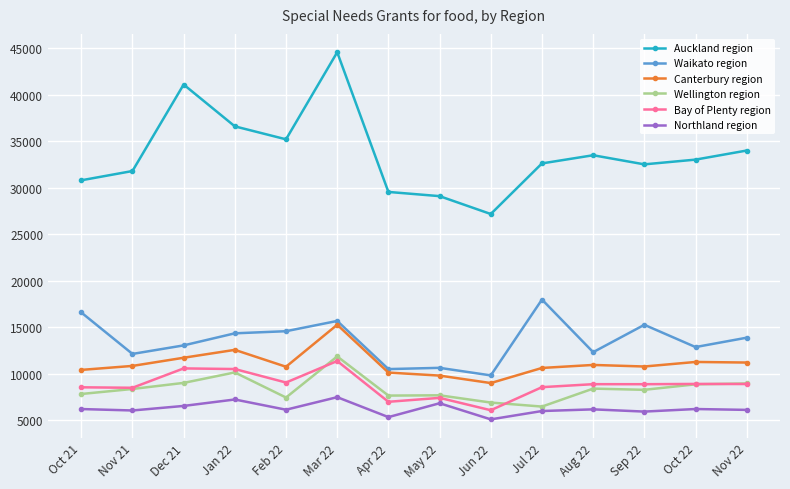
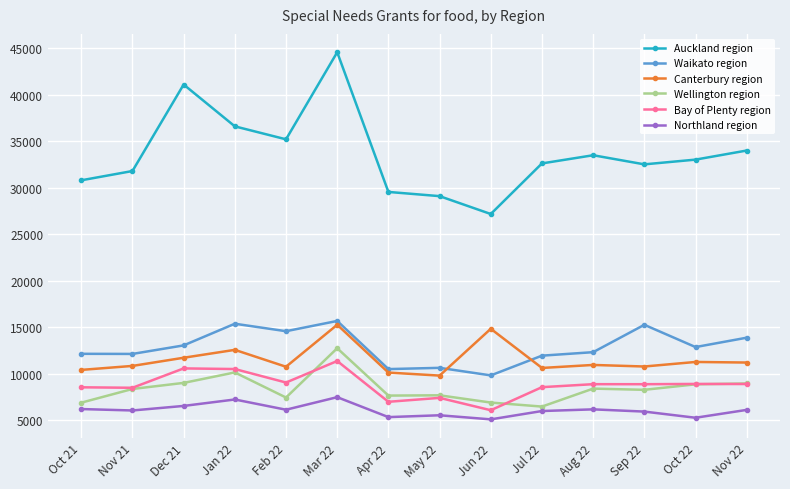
Waikato region, Oct 21: 17000 -> 12000
Wellington region, Oct 21: 8000 -> 7000
Waikato region, Jan 22: 14000 -> 15000
Wellington region, Mar 22: 12000 -> 13000
Northland region, May 22: 7000 -> 6000
Canterbury region, Jun 22: 9000 -> 15000
Waikato region, Jul 22: 18000 -> 12000
Northland region, Oct 22: 6000 -> 5000
